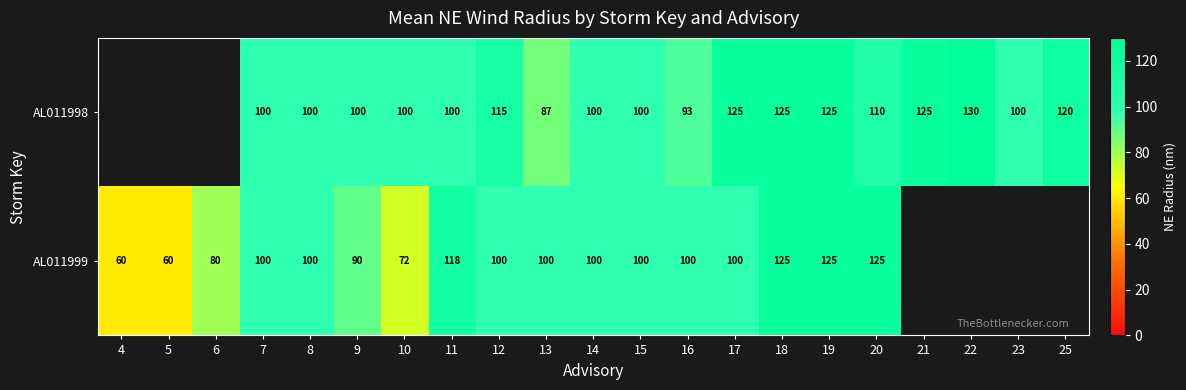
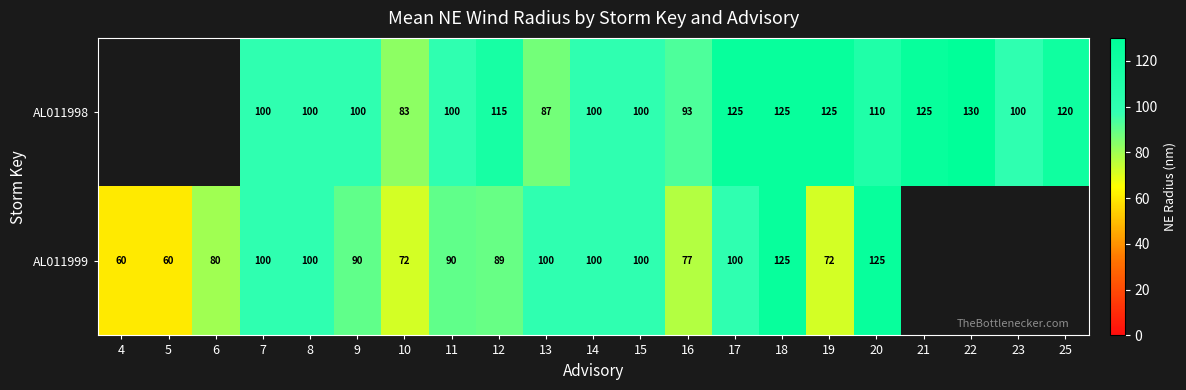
AL011998, 10: 100 -> 83
AL011999, 11: 118 -> 90
AL011999, 12: 100 -> 89
AL011999, 16: 100 -> 77
AL011999, 19: 125 -> 72
